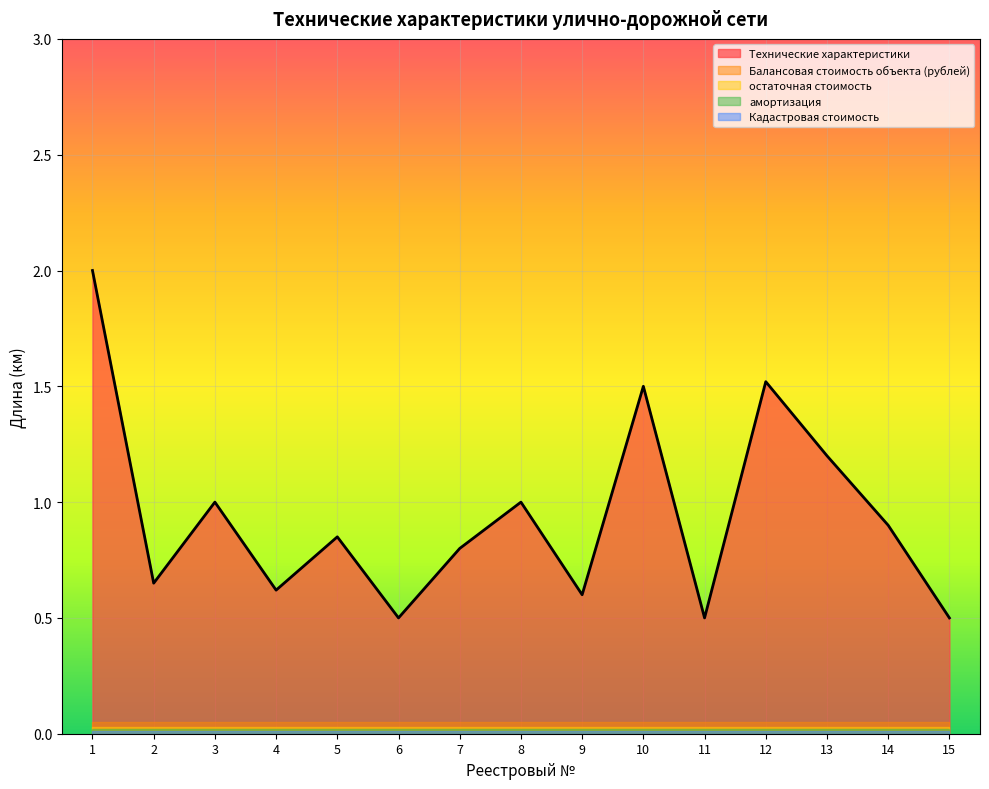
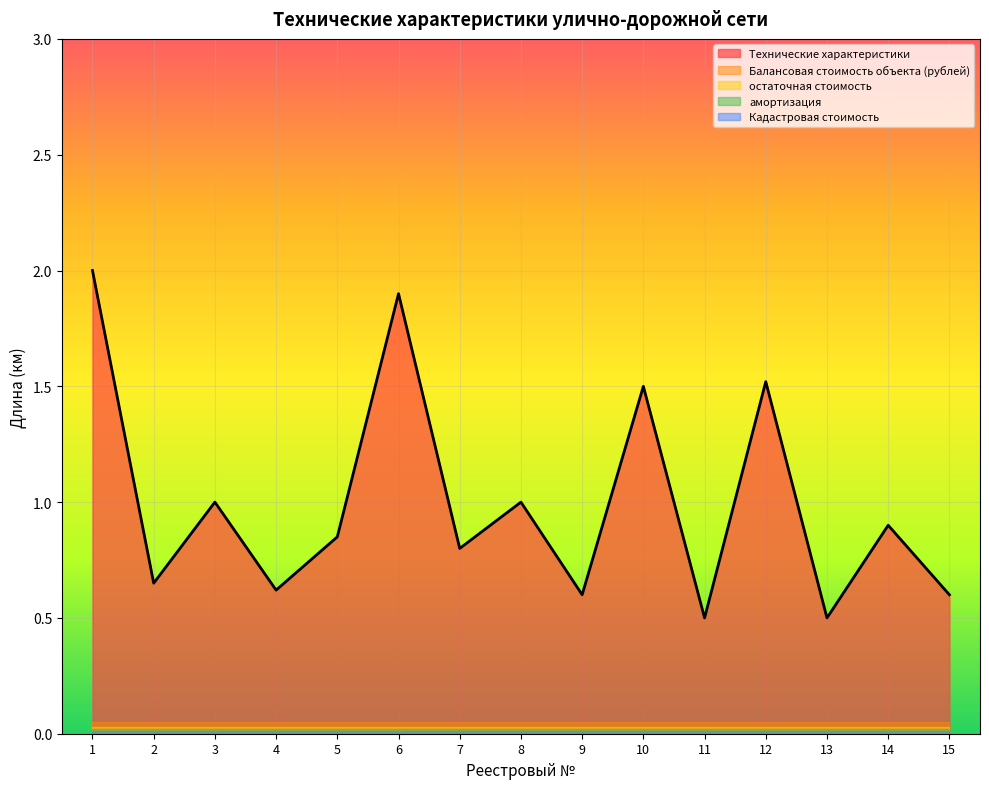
Технические характеристики, 6: 0.5 -> 1.9
Технические характеристики, 13: 1.2 -> 0.5
Технические характеристики, 15: 0.5 -> 0.6
